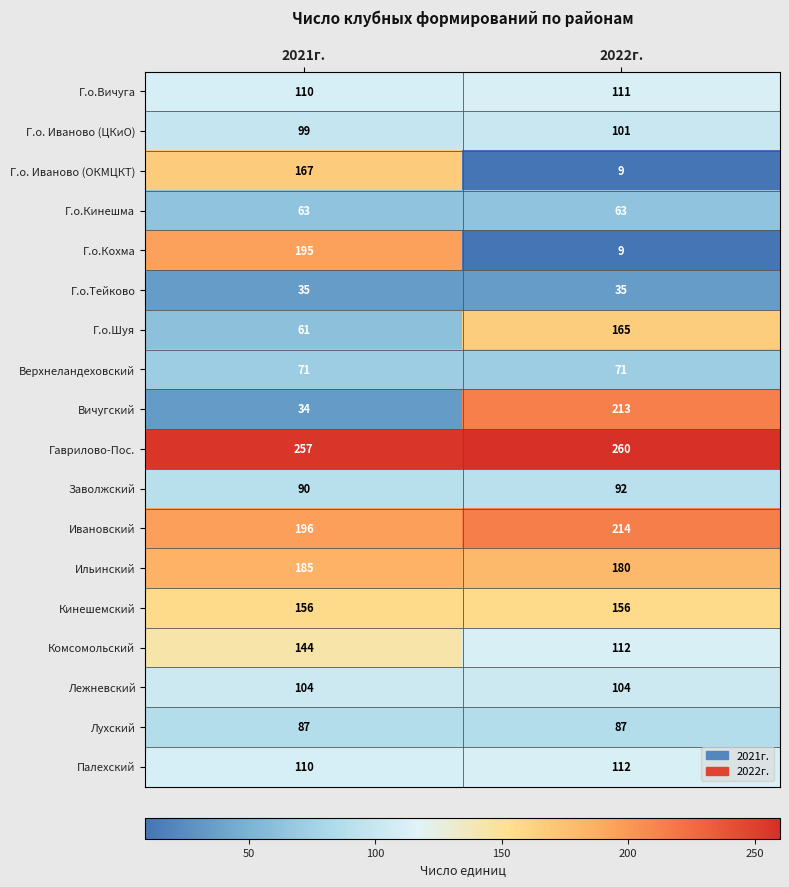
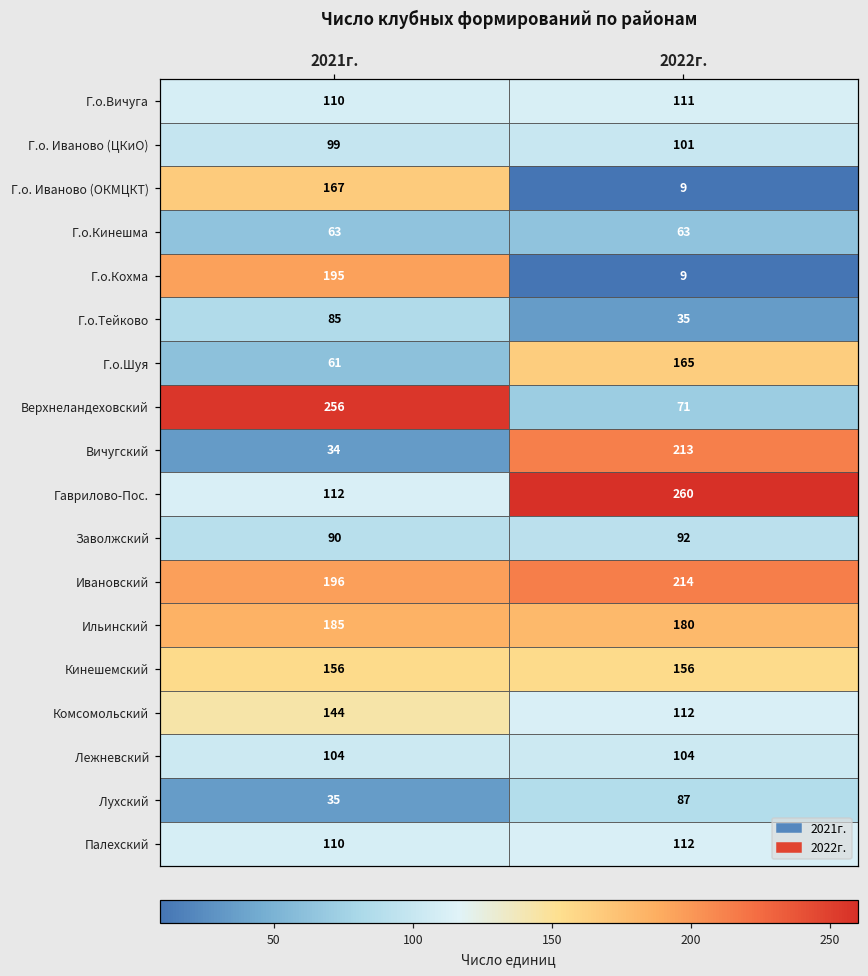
Г.о.Тейково, 2021г.: 35 -> 85
Верхнеландеховский, 2021г.: 71 -> 256
Гаврилово-Пос., 2021г.: 257 -> 112
Лухский, 2021г.: 87 -> 35
